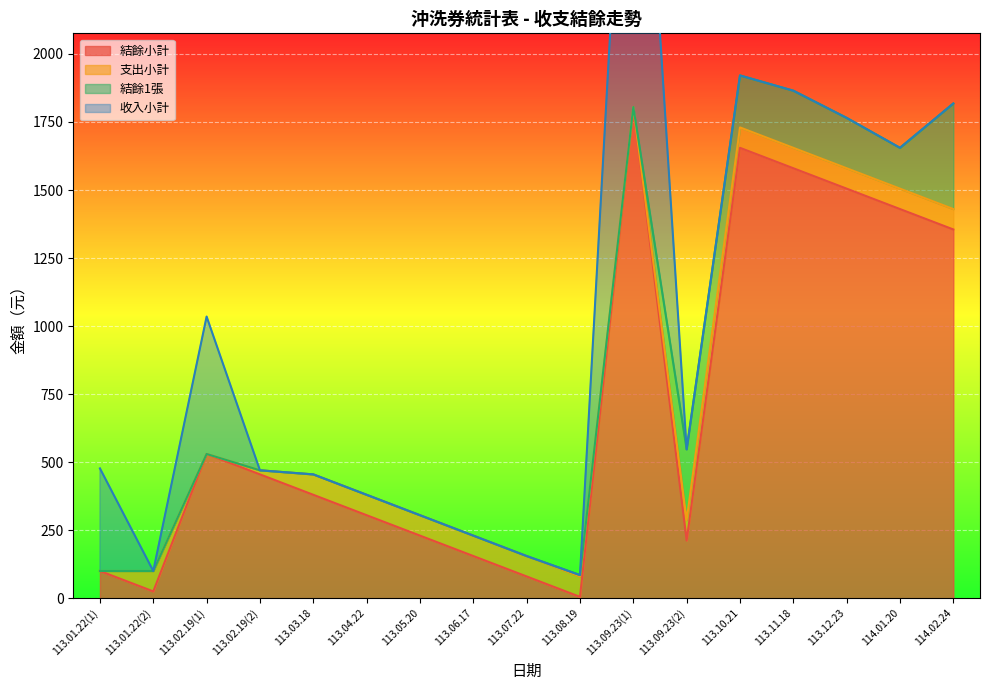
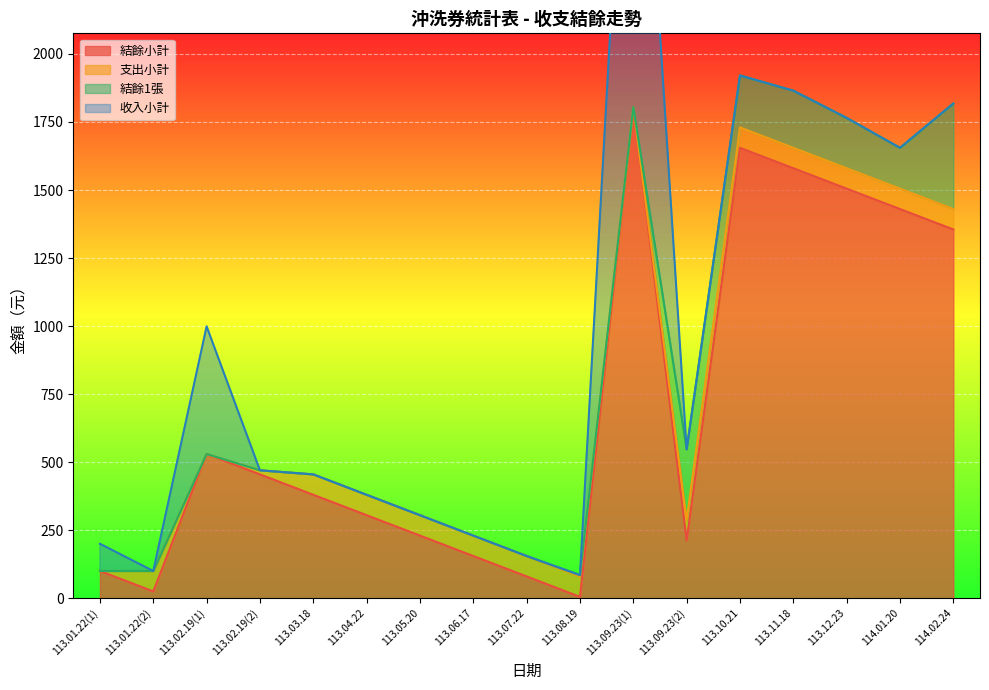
收入小計, 113.01.22(1): 380 -> 100
收入小計, 113.02.19(1): 510 -> 470
